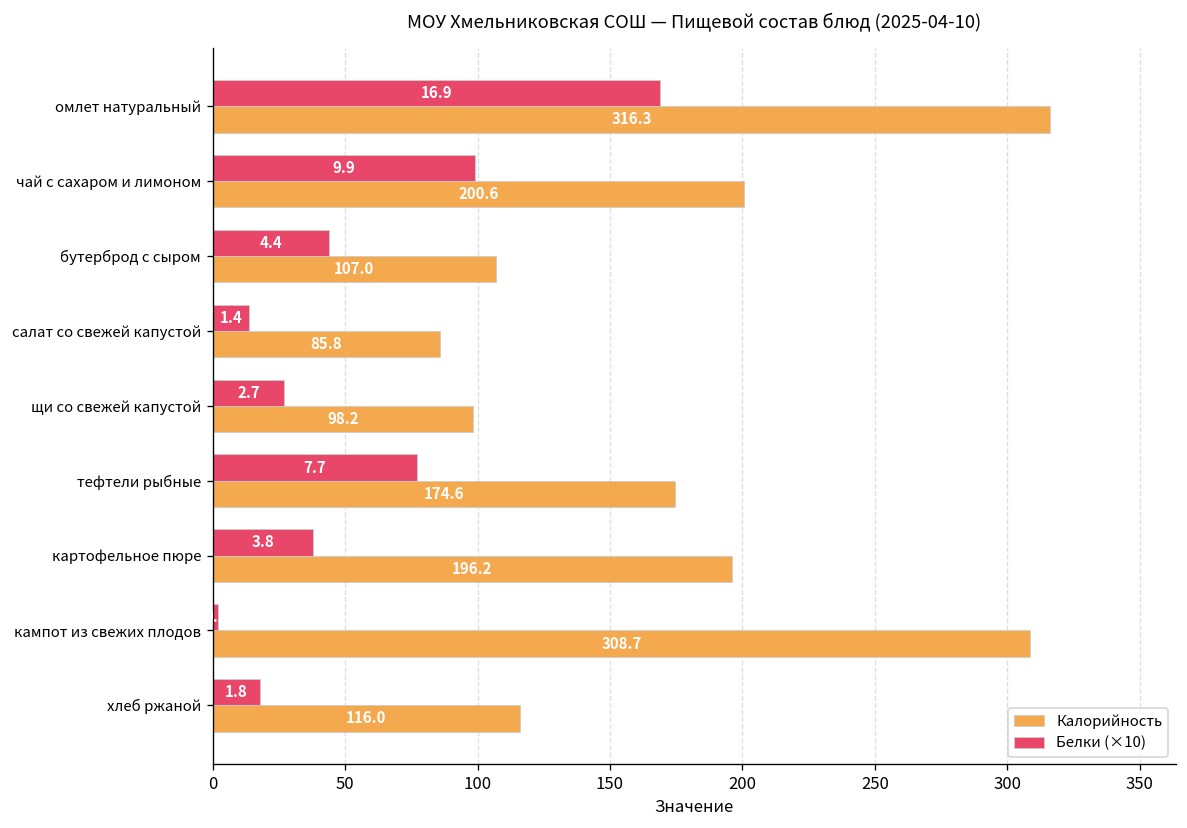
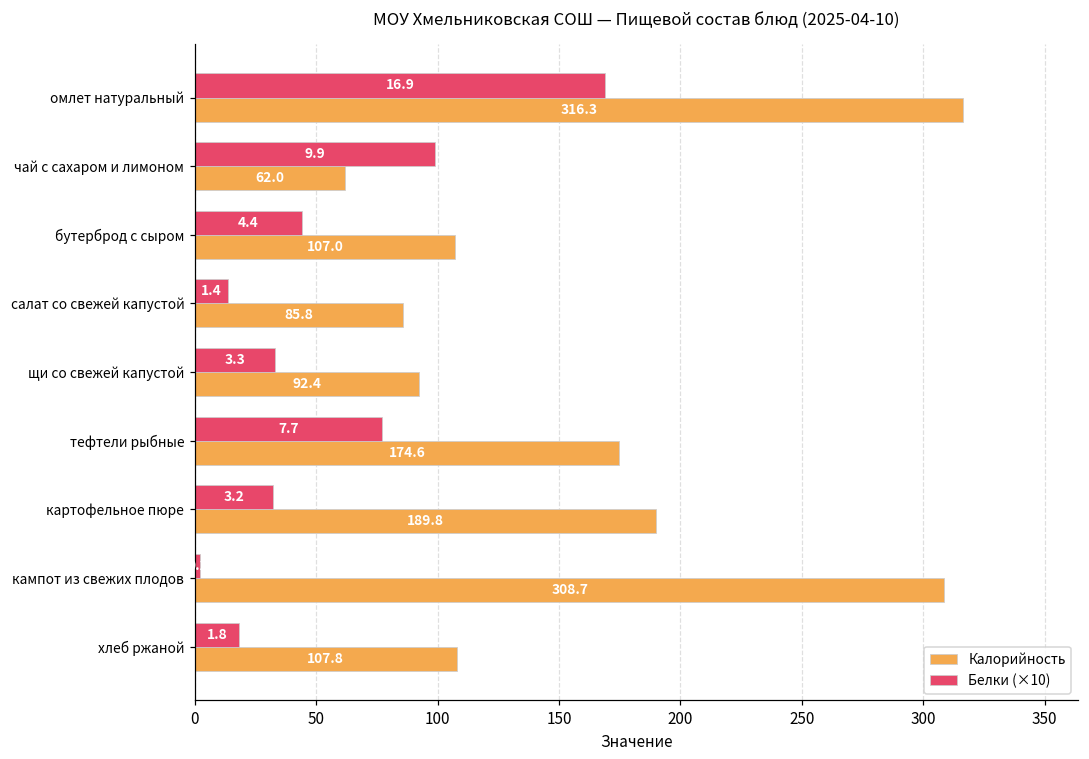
Калорийность, чай с сахаром и лимоном: 200.6 -> 62.0
Белки (×10), щи со свежей капустой: 2.7 -> 3.3
Калорийность, щи со свежей капустой: 98.2 -> 92.4
Белки (×10), картофельное пюре: 3.8 -> 3.2
Калорийность, картофельное пюре: 196.2 -> 189.8
Калорийность, хлеб ржаной: 116.0 -> 107.8
